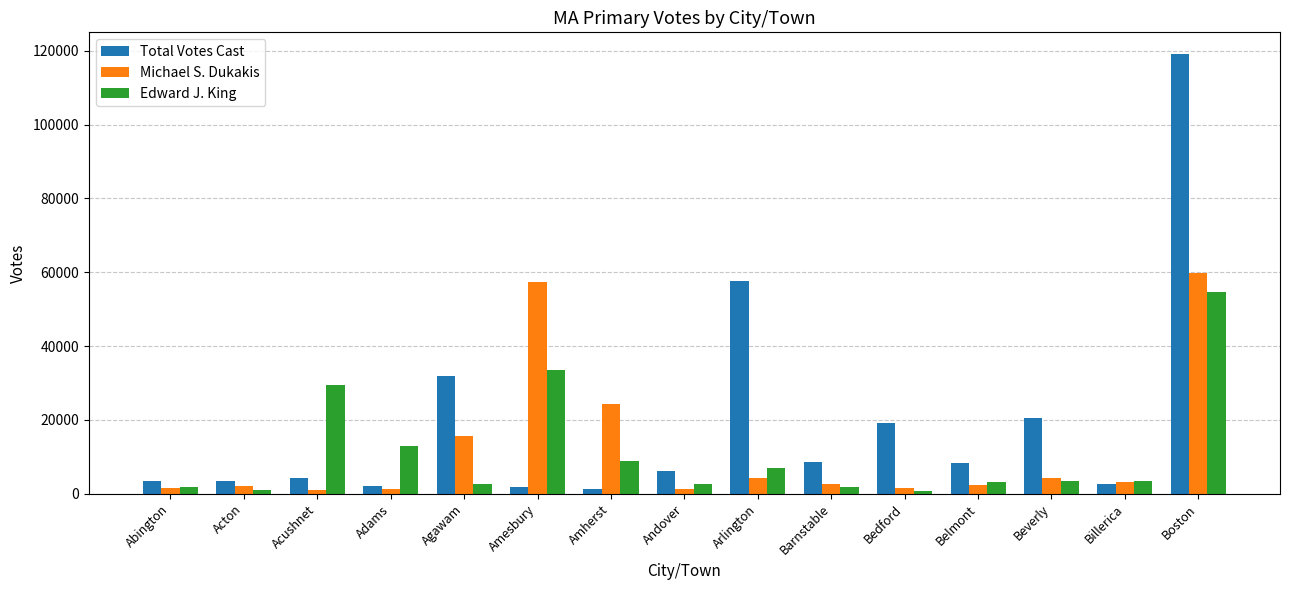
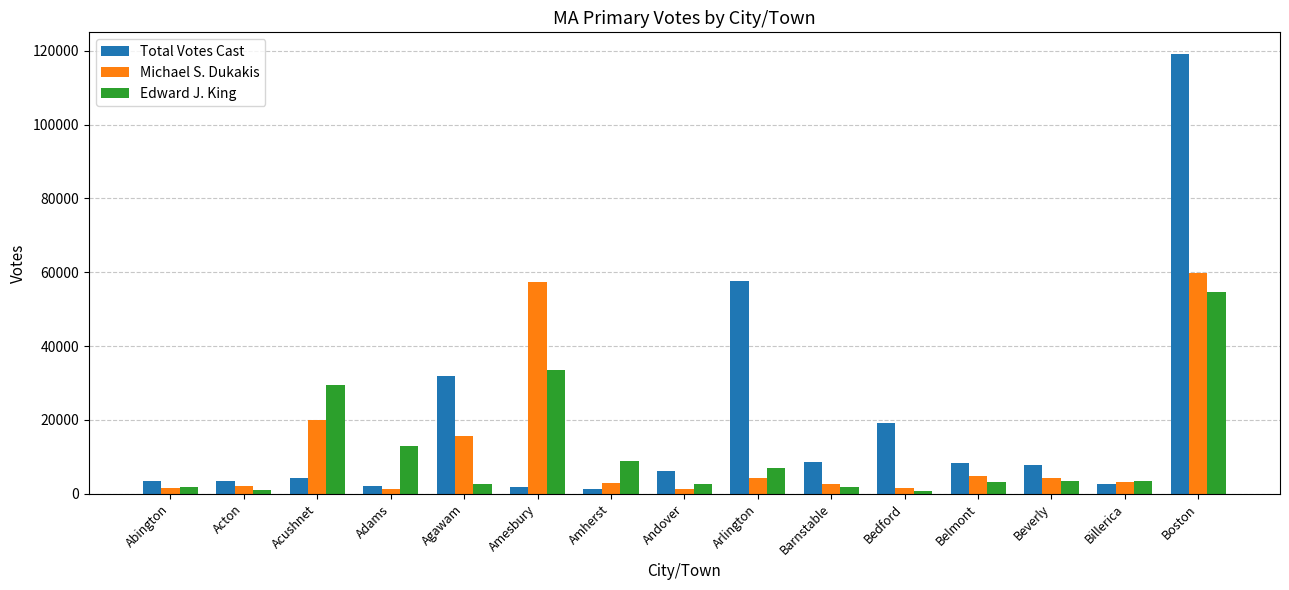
Michael S. Dukakis, Acushnet: 1000 -> 20000
Michael S. Dukakis, Amherst: 24000 -> 3000
Michael S. Dukakis, Belmont: 2000 -> 5000
Total Votes Cast, Beverly: 21000 -> 8000
